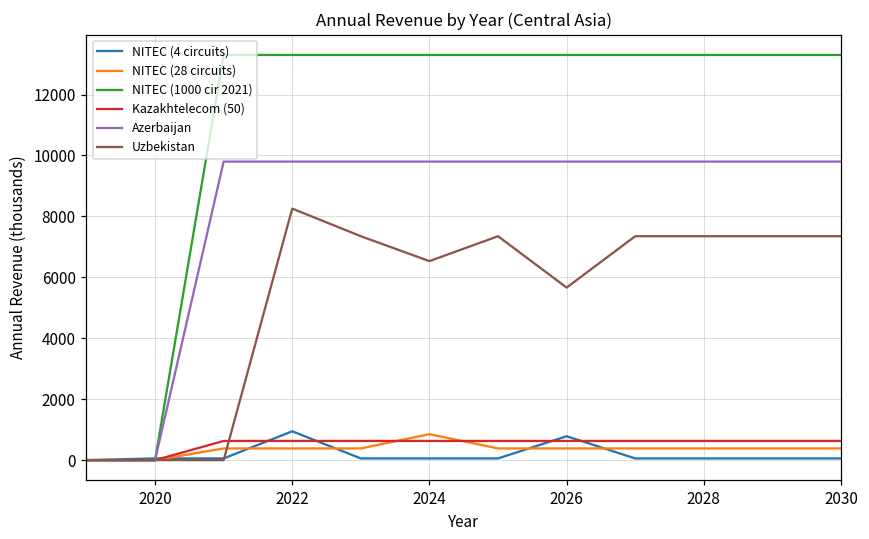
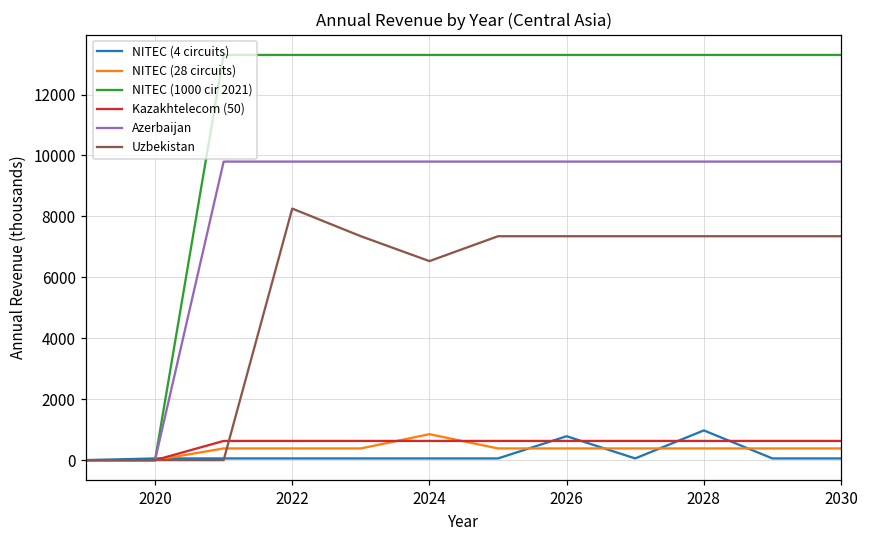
NITEC (4 circuits), 2022: 900 -> 100
Uzbekistan, 2026: 5700 -> 7400
NITEC (4 circuits), 2028: 100 -> 1000
